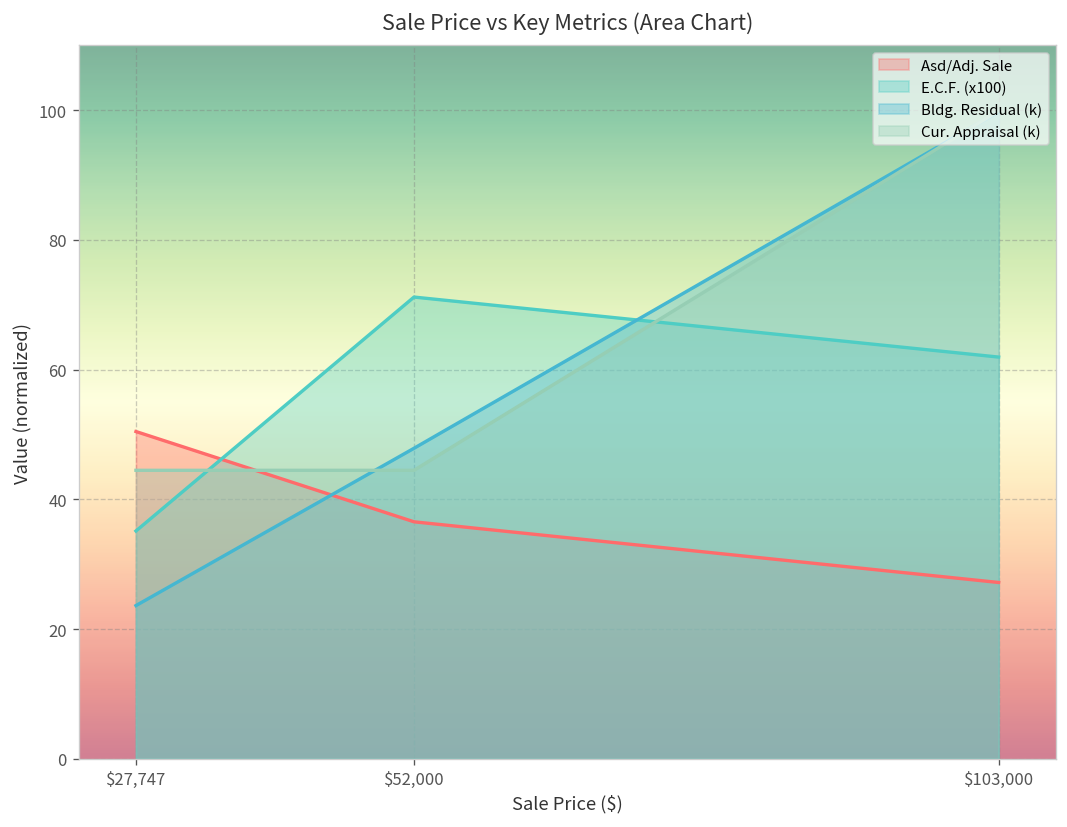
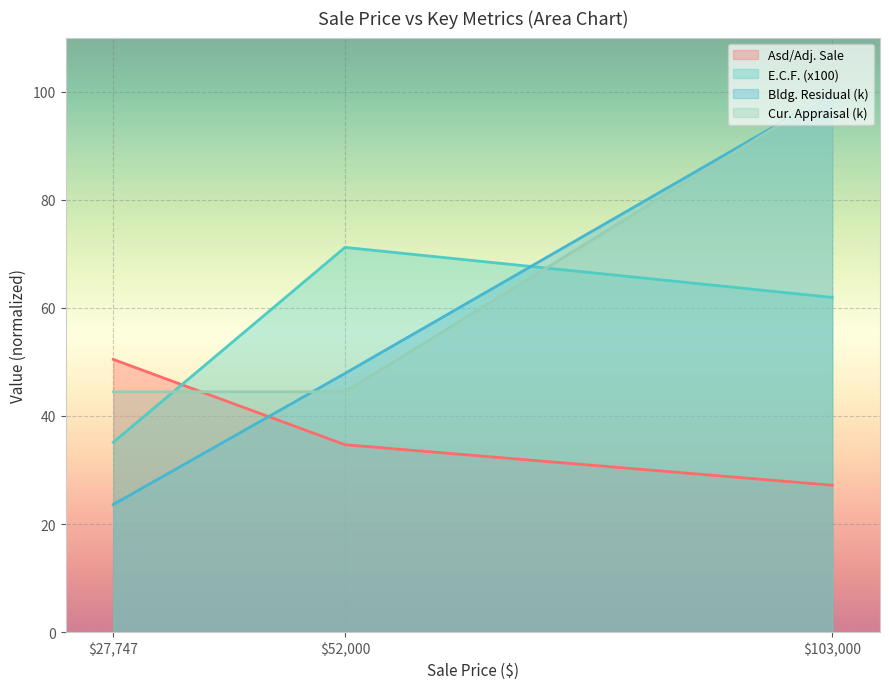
Asd/Adj. Sale, $52,000: 37 -> 35
